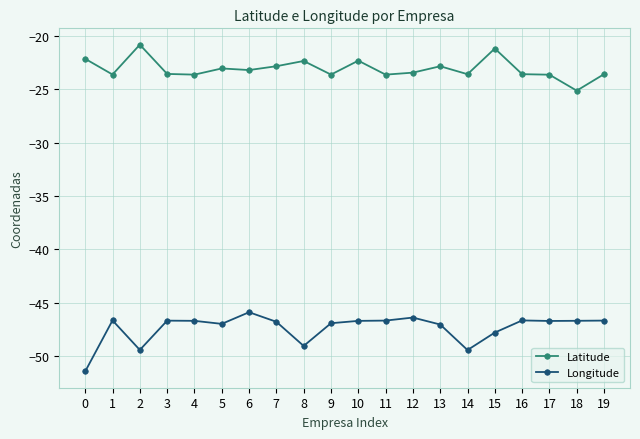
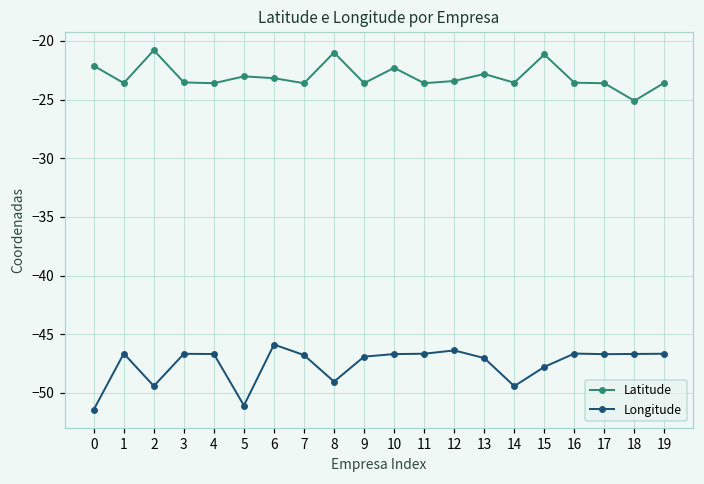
Longitude, 5: -47.0 -> -51.1
Latitude, 7: -22.8 -> -23.6
Latitude, 8: -22.3 -> -21.0
